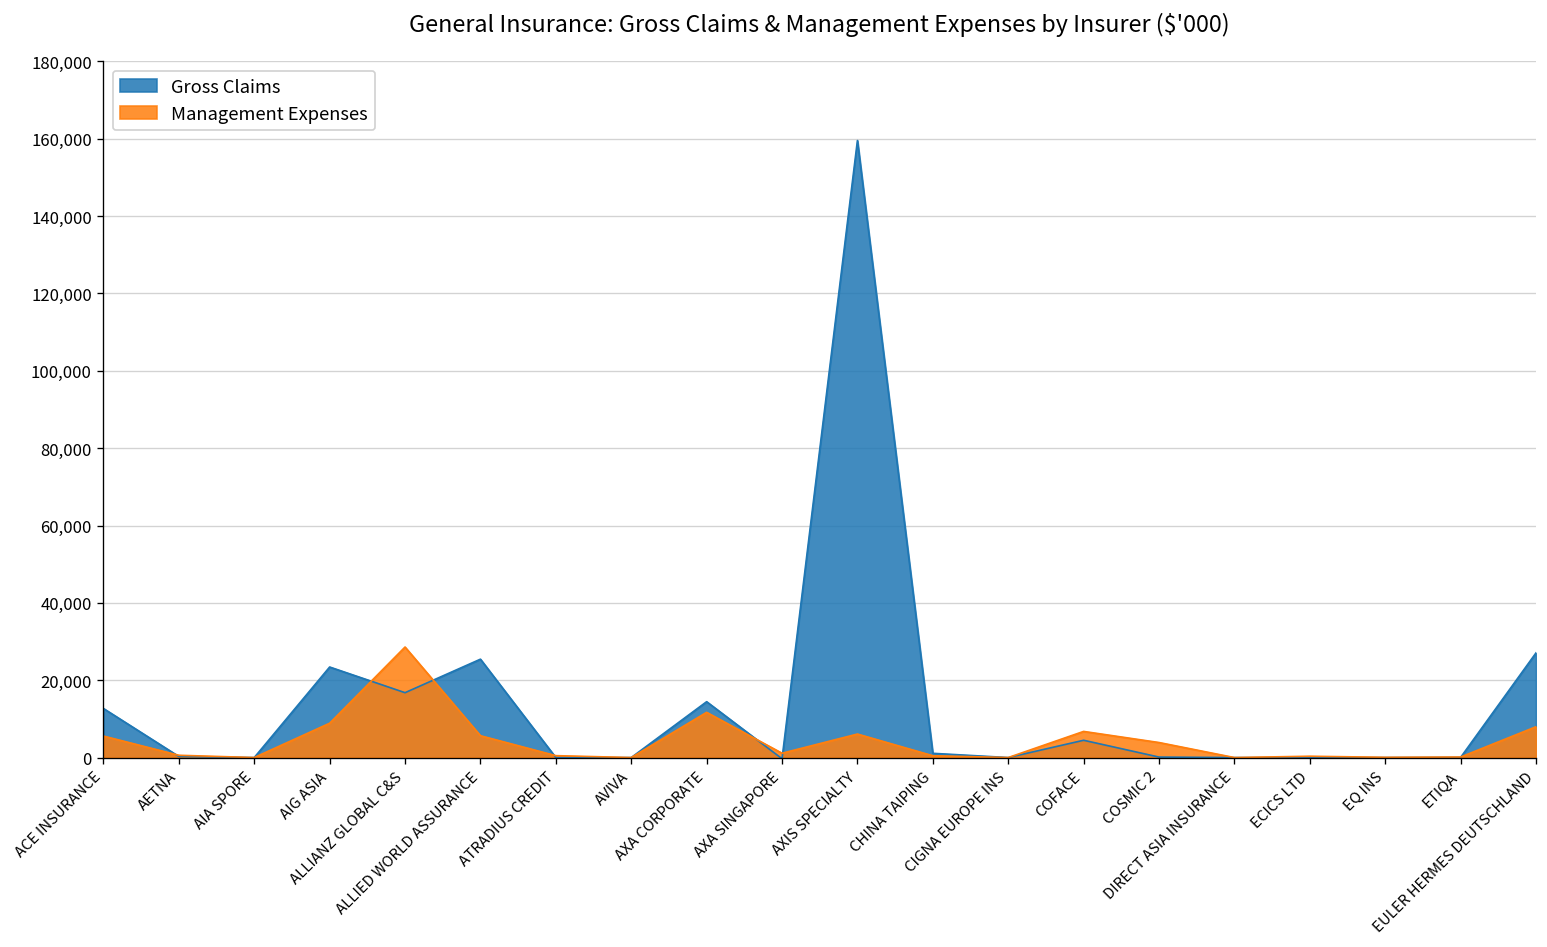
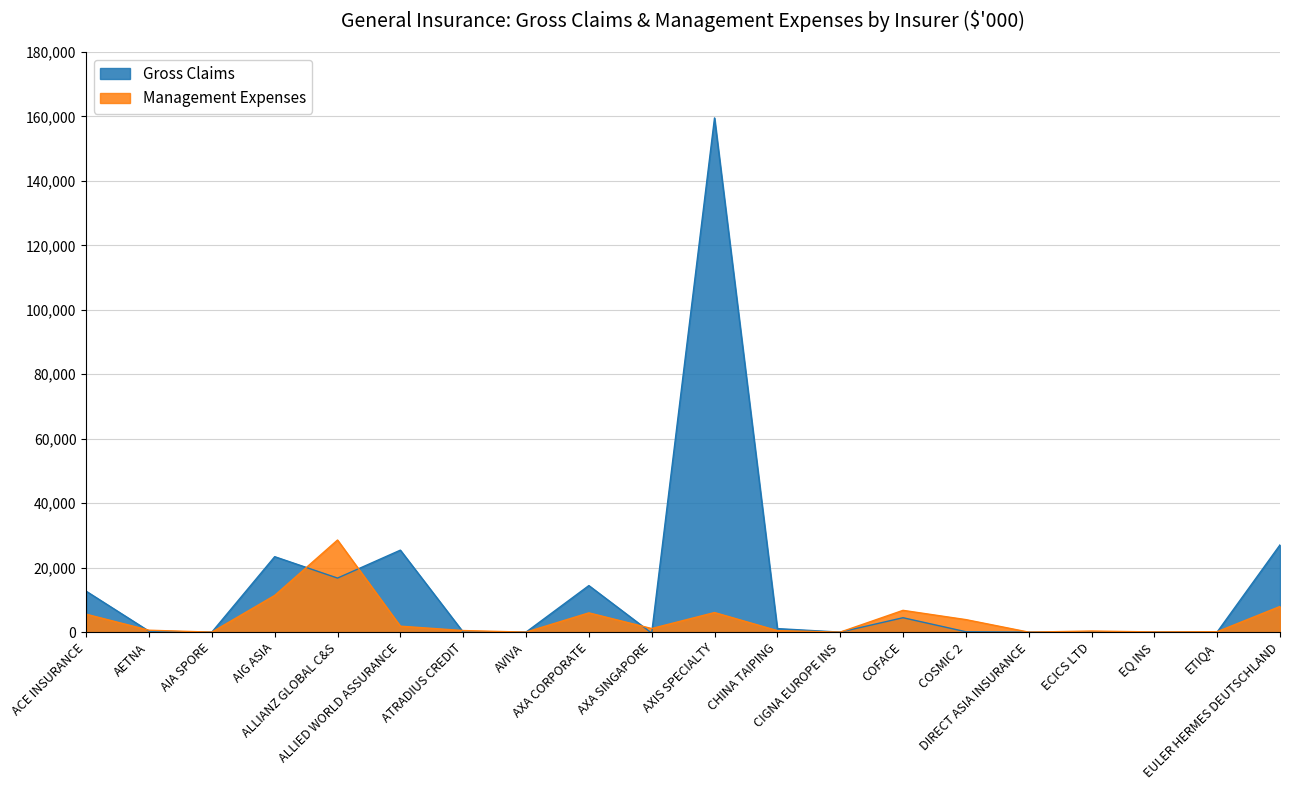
Management Expenses, AIG ASIA: 9,000 -> 11,000
Management Expenses, ALLIED WORLD ASSURANCE: 6,000 -> 2,000
Management Expenses, AXA CORPORATE: 12,000 -> 6,000
